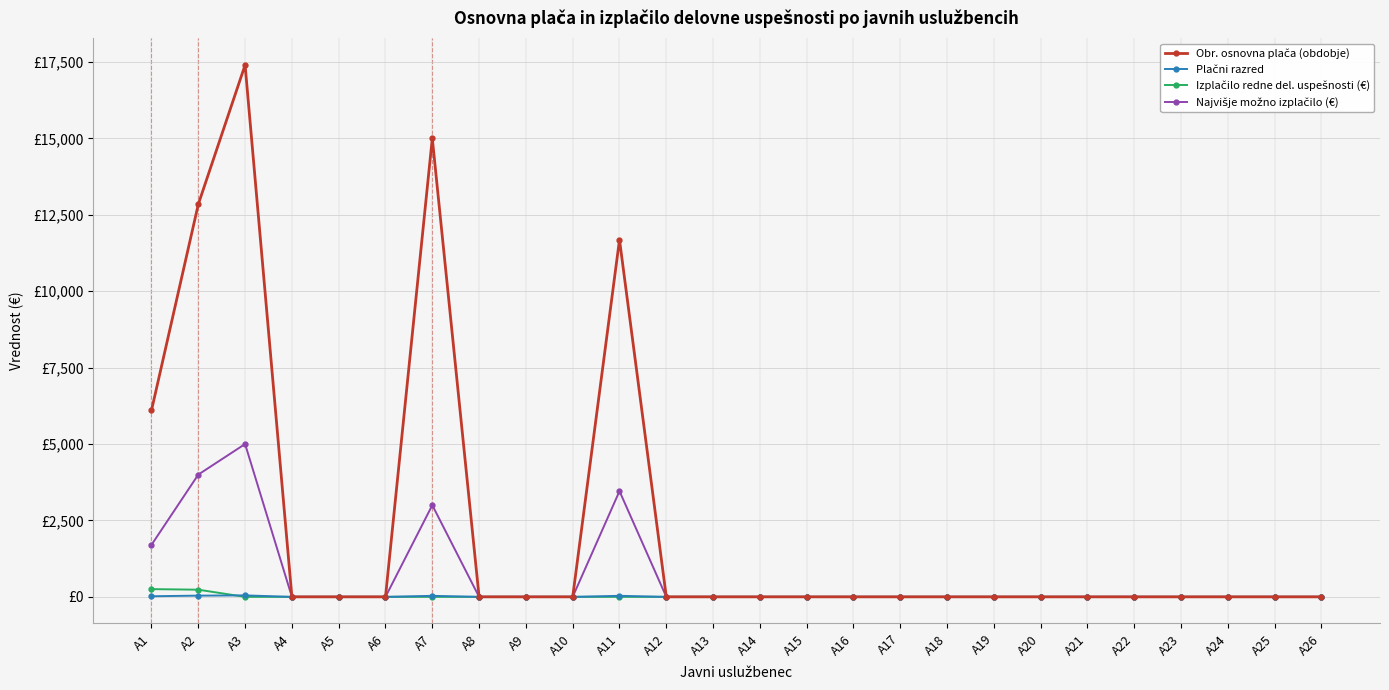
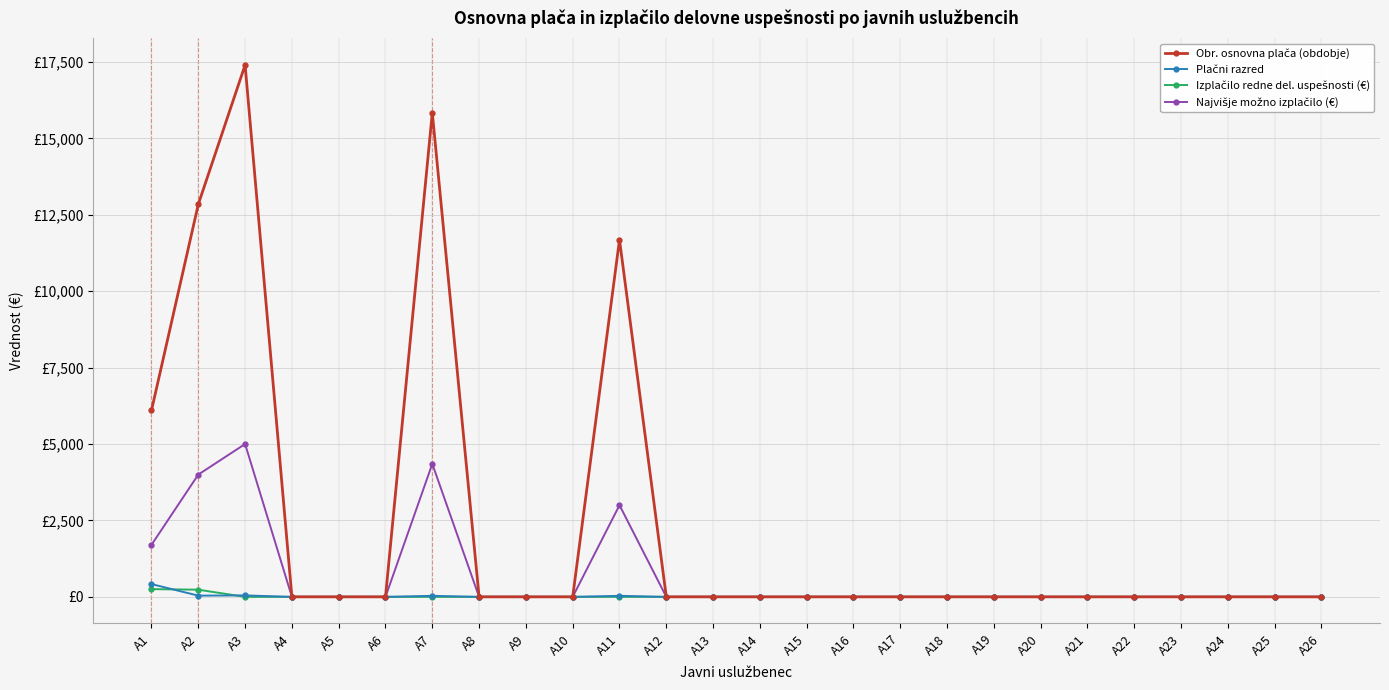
Plačni razred, A1: £0 -> £400
Obr. osnovna plača (obdobje), A7: £15,000 -> £15,800
Najvišje možno izplačilo (€), A7: £3,000 -> £4,400
Najvišje možno izplačilo (€), A11: £3,500 -> £3,000
